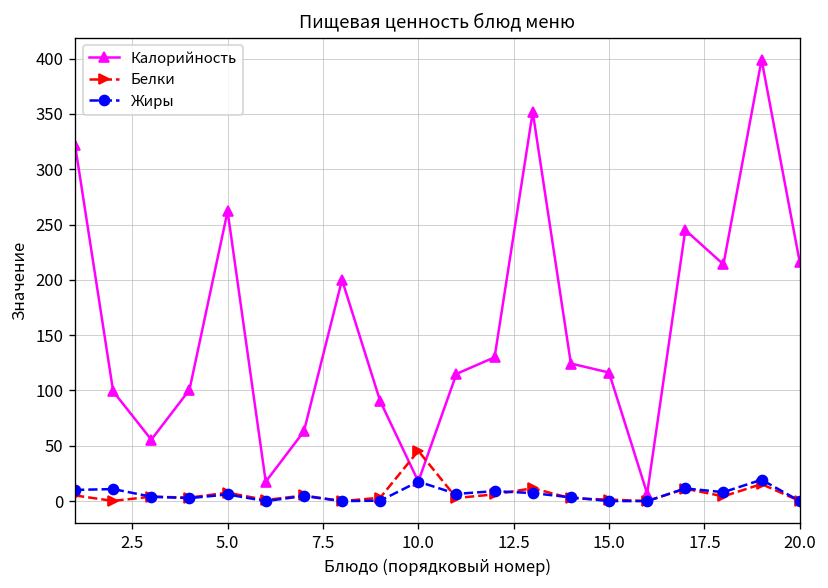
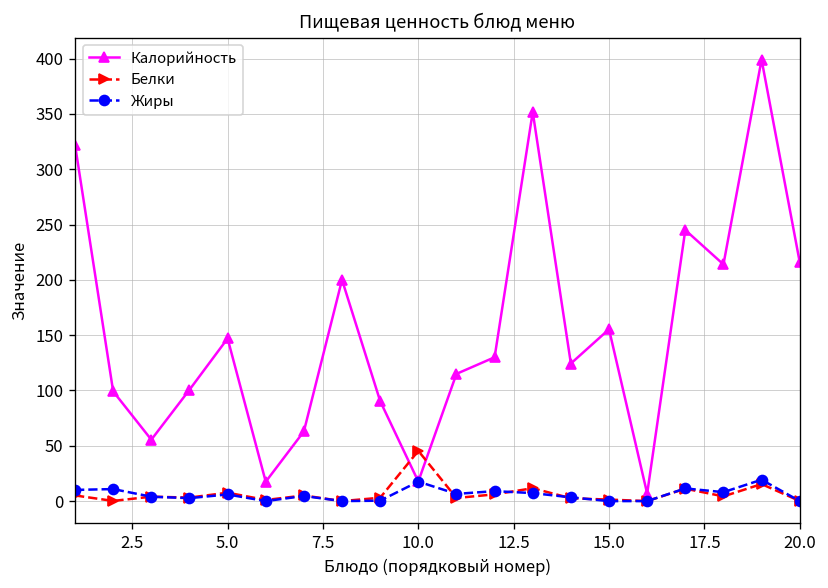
Калорийность, 5.0: 260 -> 150
Калорийность, 15.0: 120 -> 160
